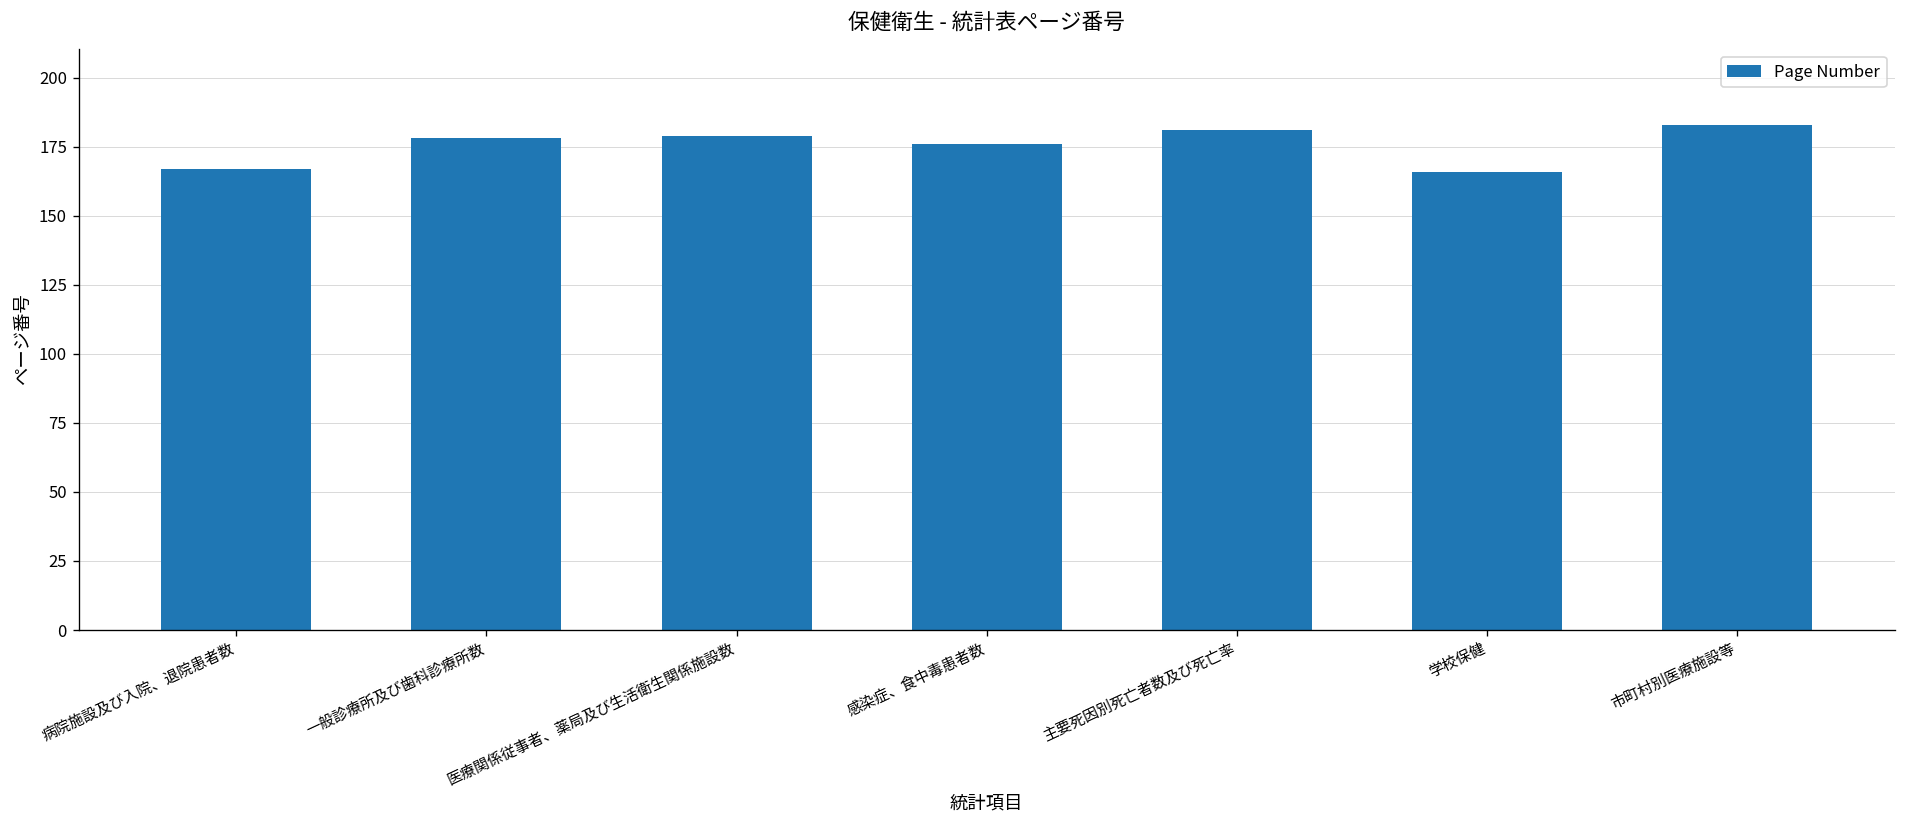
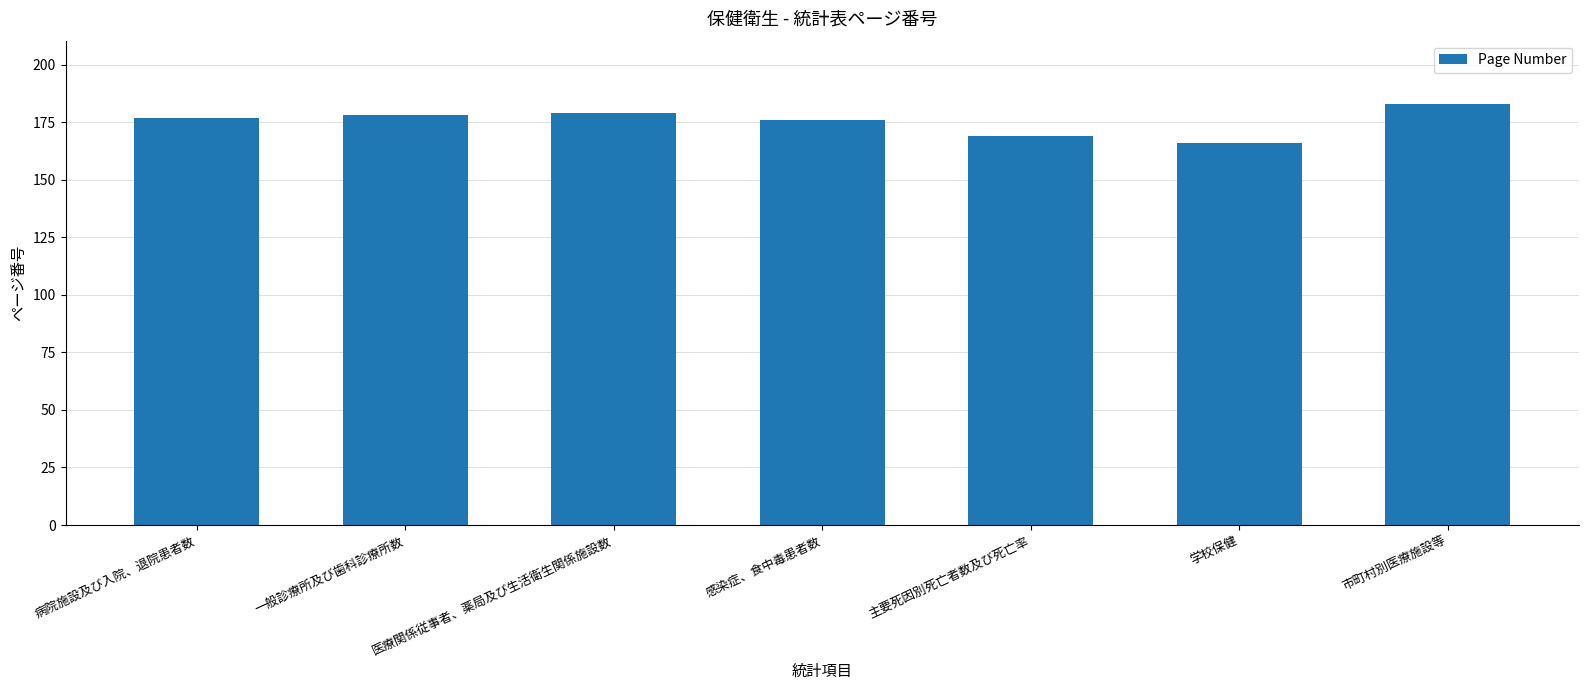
病院施設及び入院、退院患者数: 167 -> 177
主要死因別死亡者数及び死亡率: 181 -> 169
